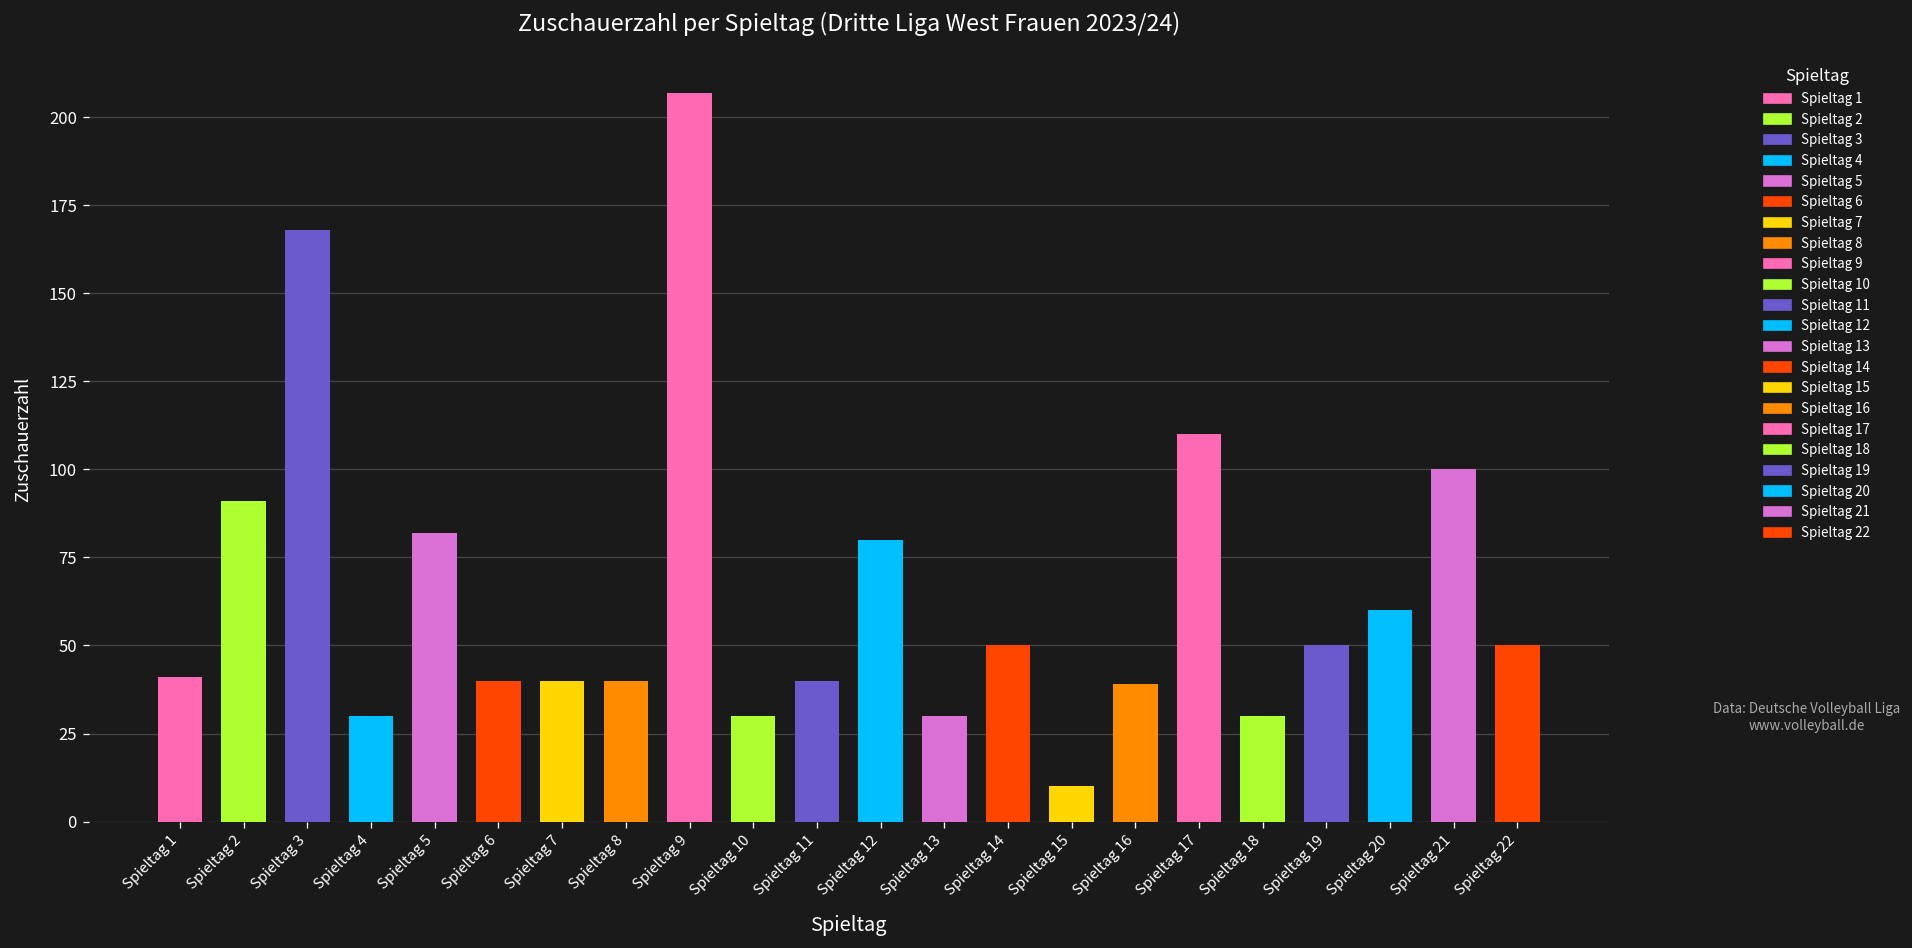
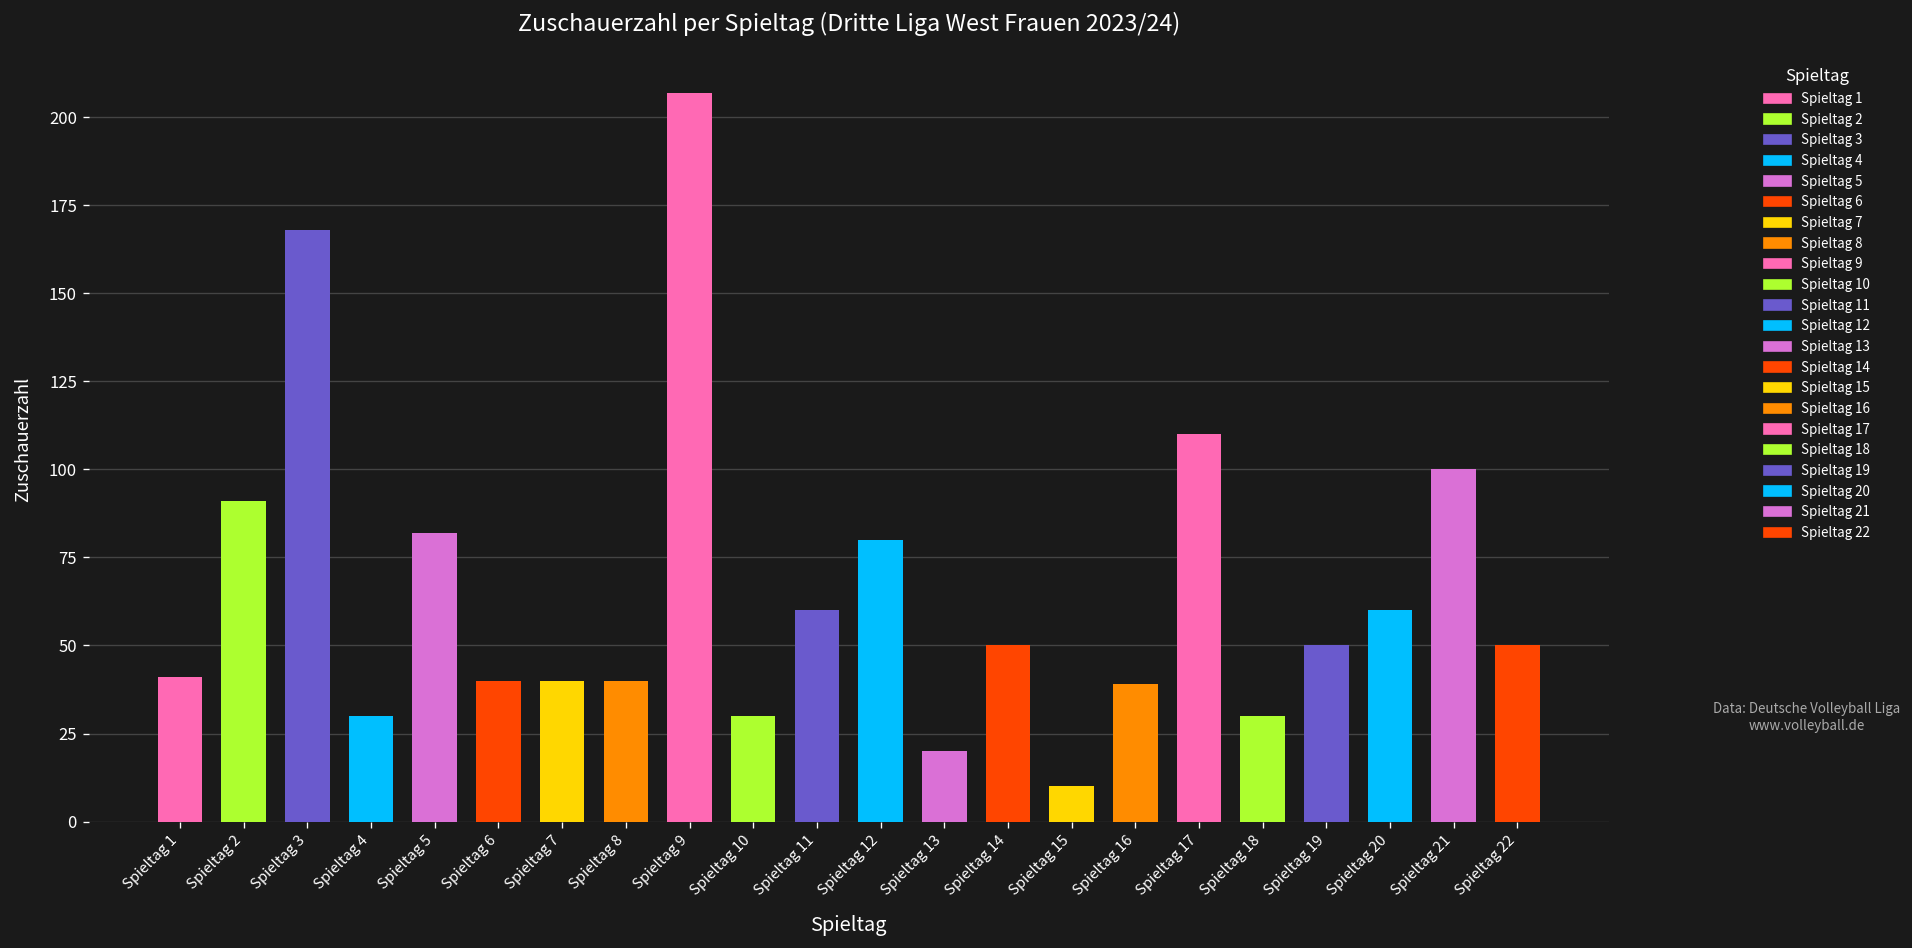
Spieltag 11: 40 -> 60
Spieltag 13: 30 -> 20
